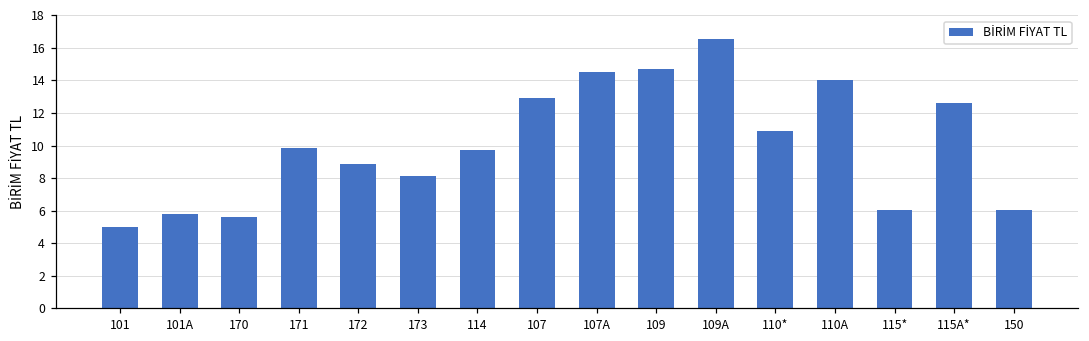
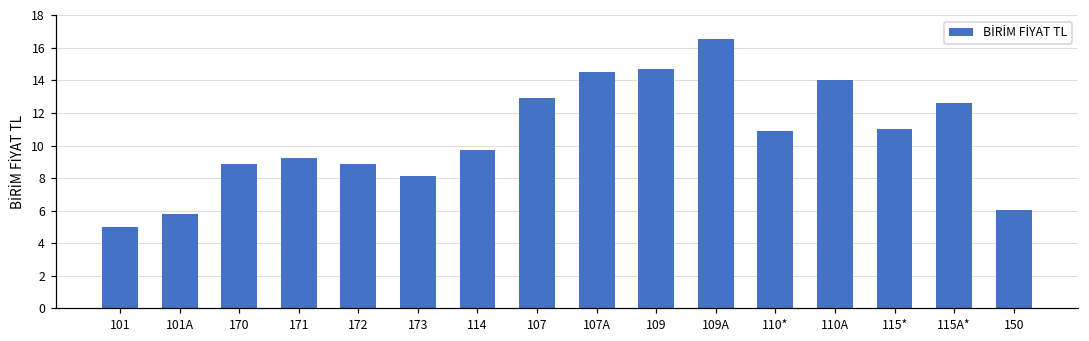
170: 5.6 -> 8.9
171: 9.8 -> 9.2
115*: 6.1 -> 11.0
